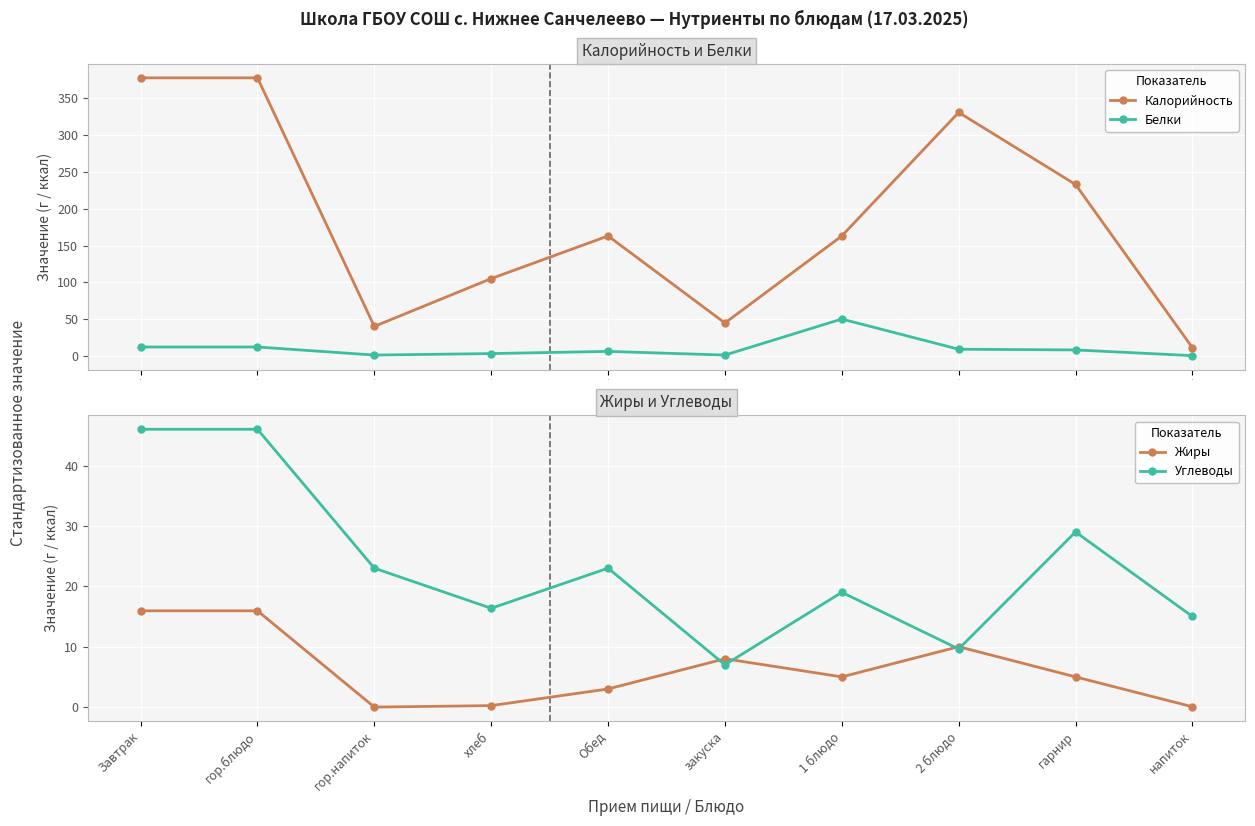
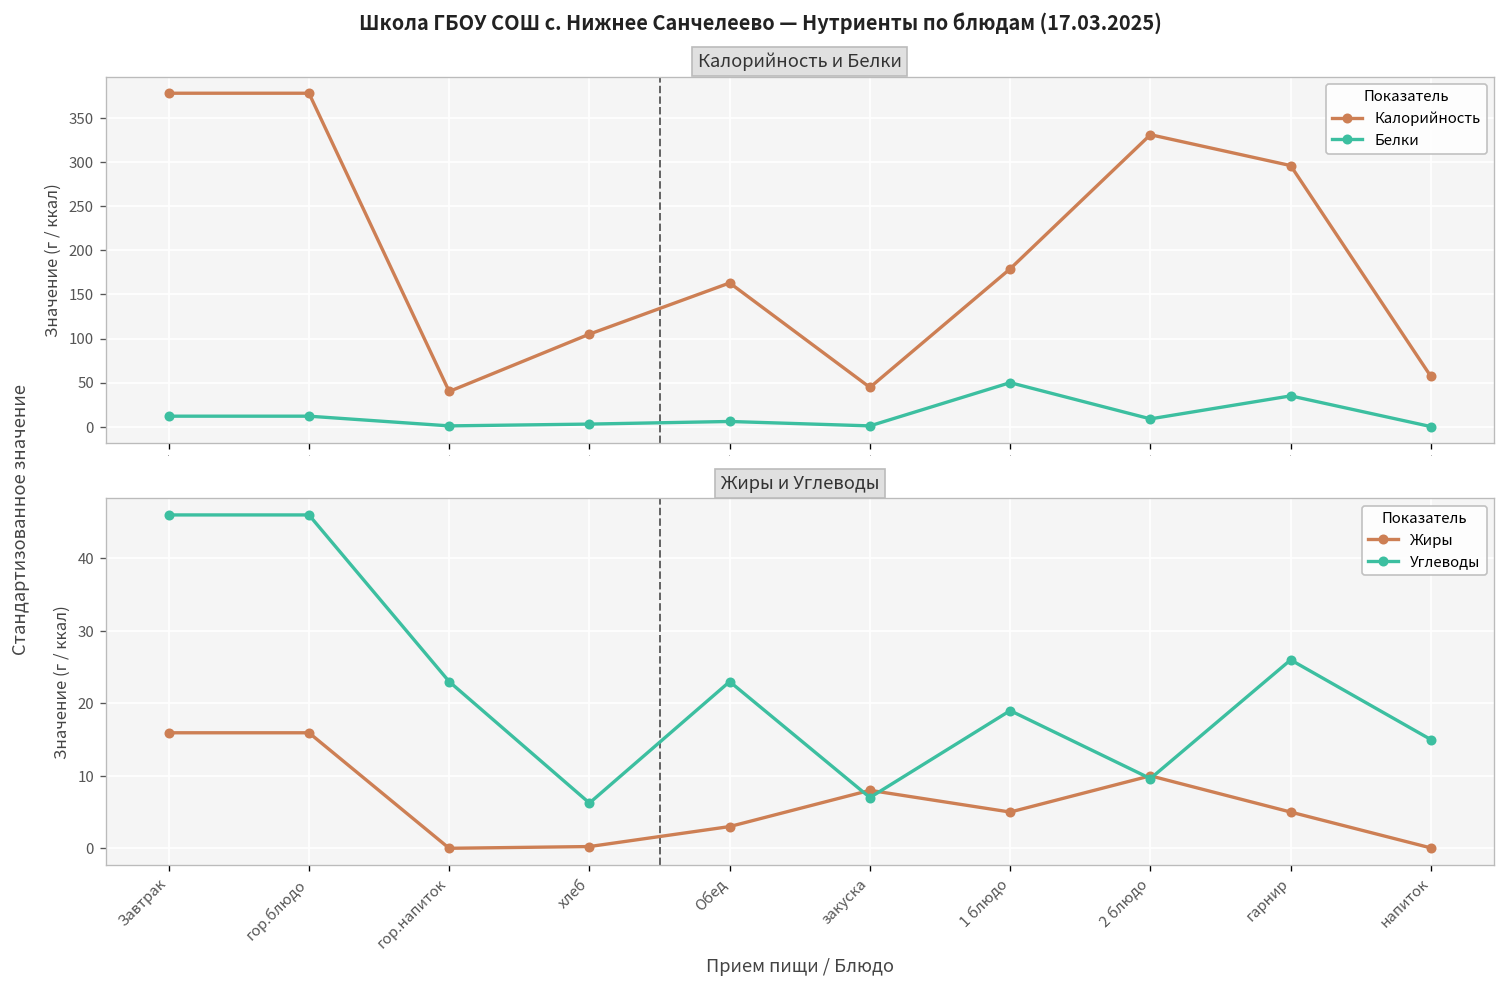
Калорийность и Белки, Калорийность, 6: 160 -> 180
Калорийность и Белки, Калорийность, 8: 230 -> 300
Калорийность и Белки, Белки, 8: 10 -> 40
Калорийность и Белки, Калорийность, 9: 10 -> 60
Жиры и Углеводы, Углеводы, хлеб: 16 -> 6
Жиры и Углеводы, Углеводы, гарнир: 29 -> 26
